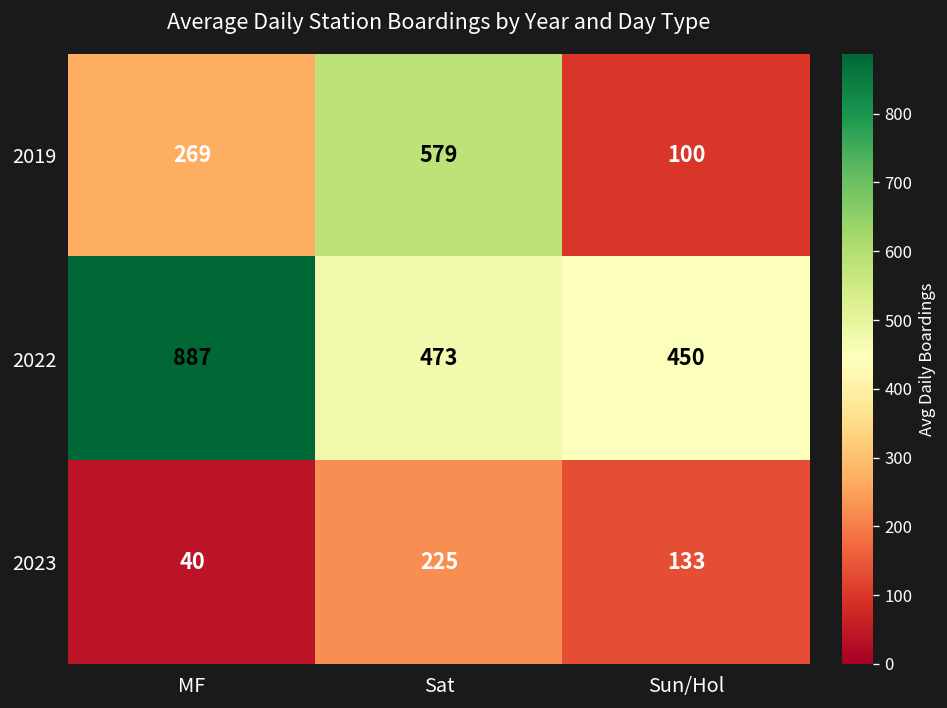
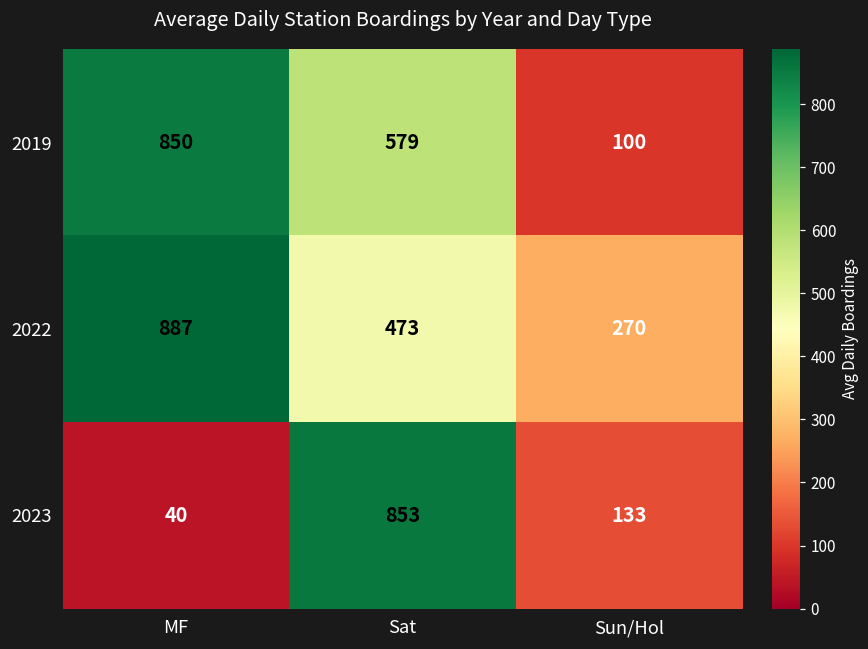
2019, MF: 269 -> 850
2022, Sun/Hol: 450 -> 270
2023, Sat: 225 -> 853
